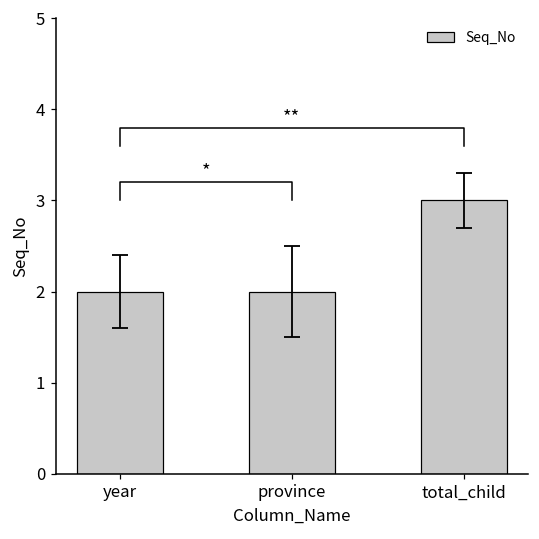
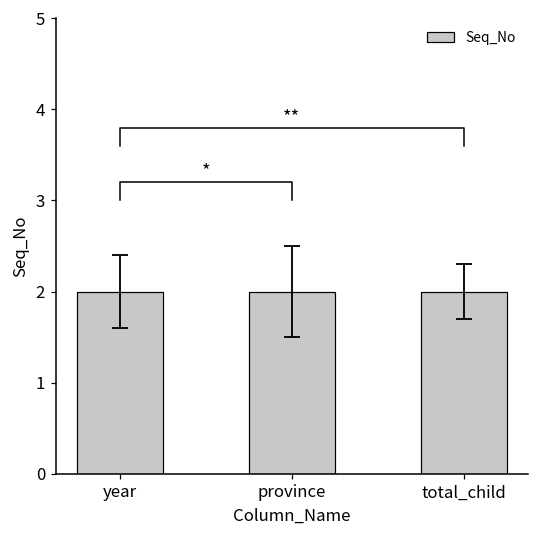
Seq_No, total_child: 3 -> 2
